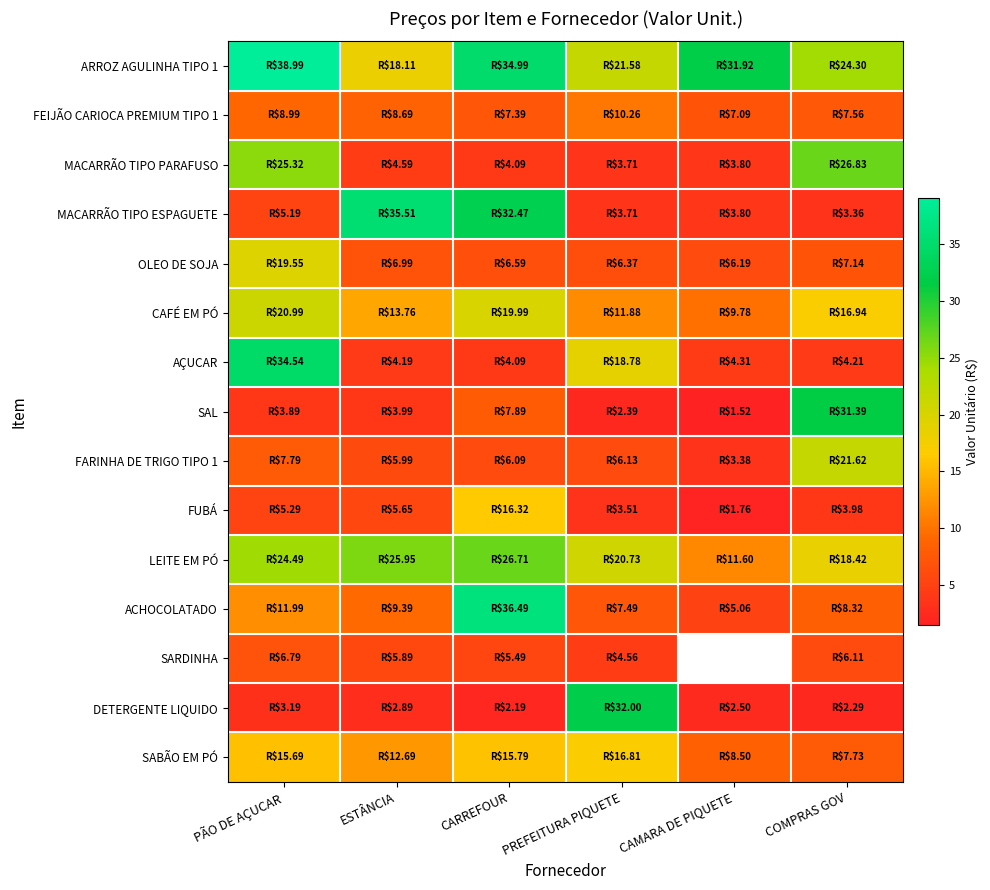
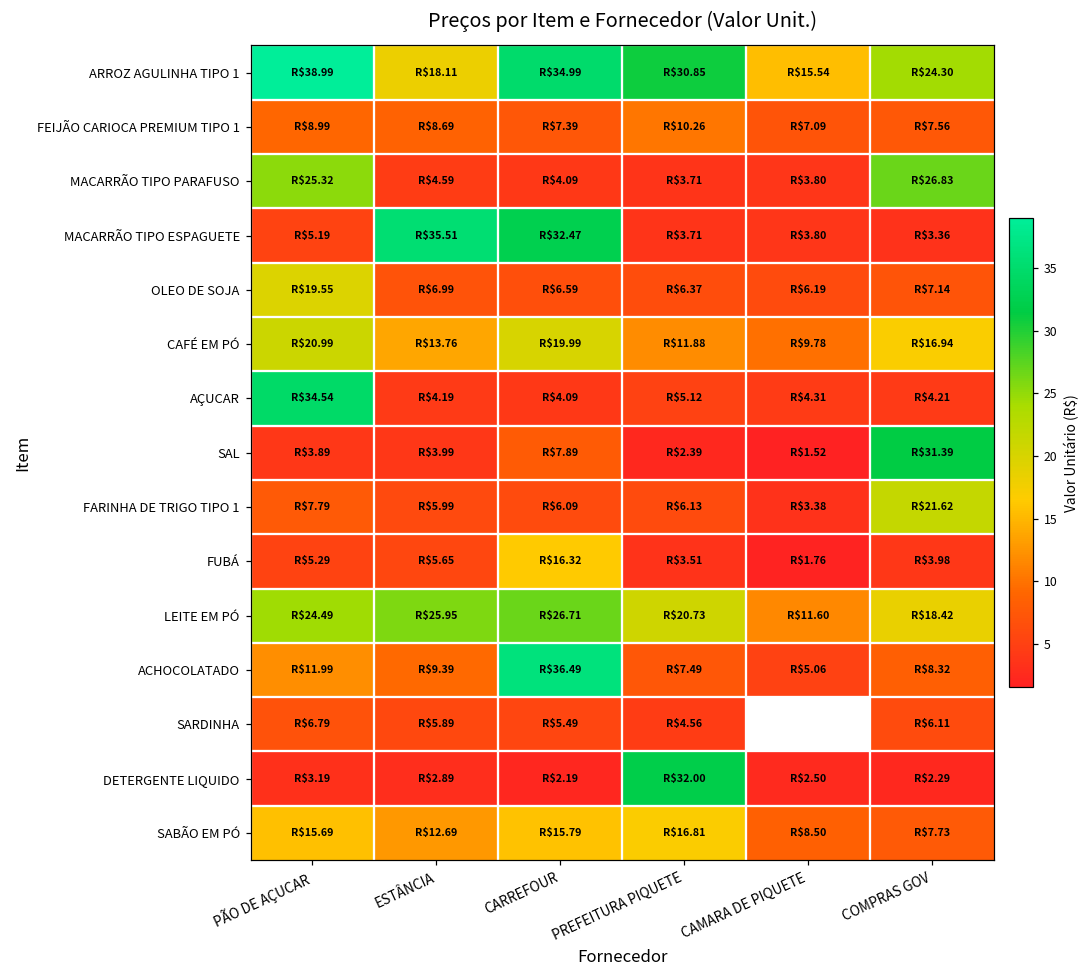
ARROZ AGULINHA TIPO 1, PREFEITURA PIQUETE: $21.58 -> $30.85
ARROZ AGULINHA TIPO 1, CAMARA DE PIQUETE: $31.92 -> $15.54
AÇUCAR, PREFEITURA PIQUETE: $18.78 -> $5.12
